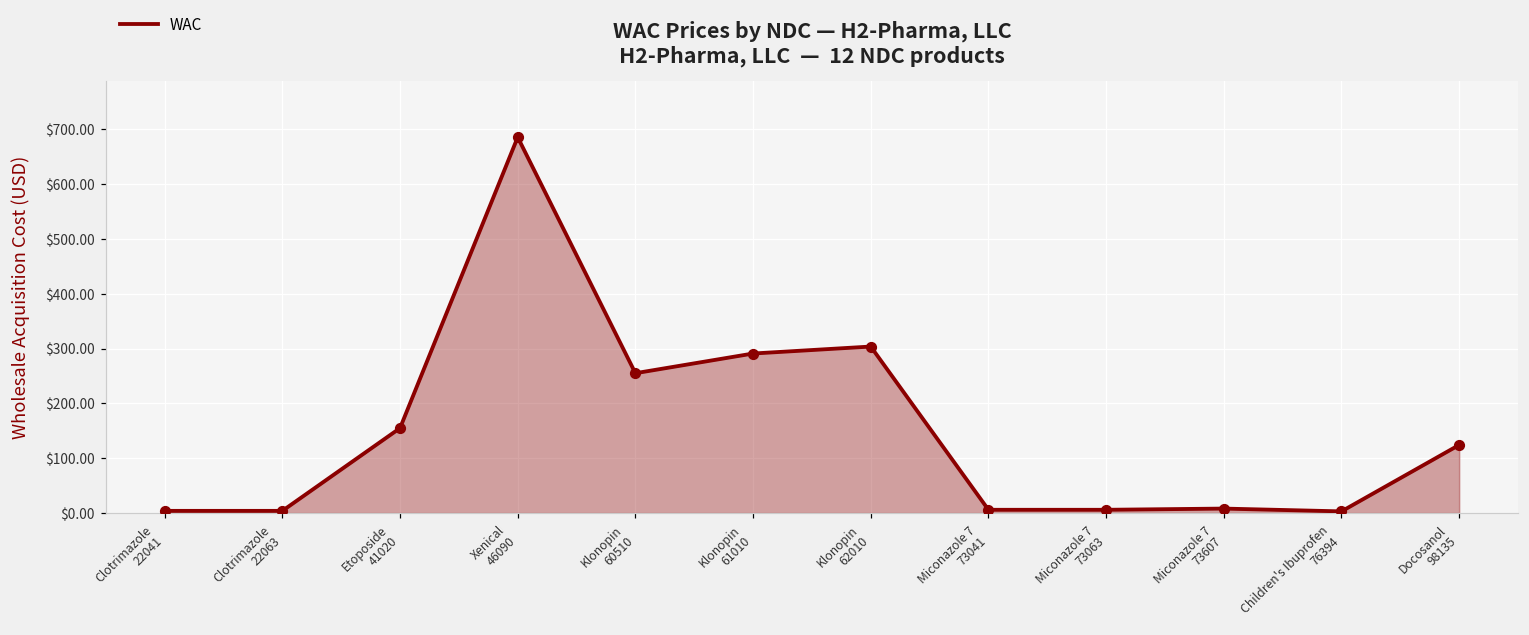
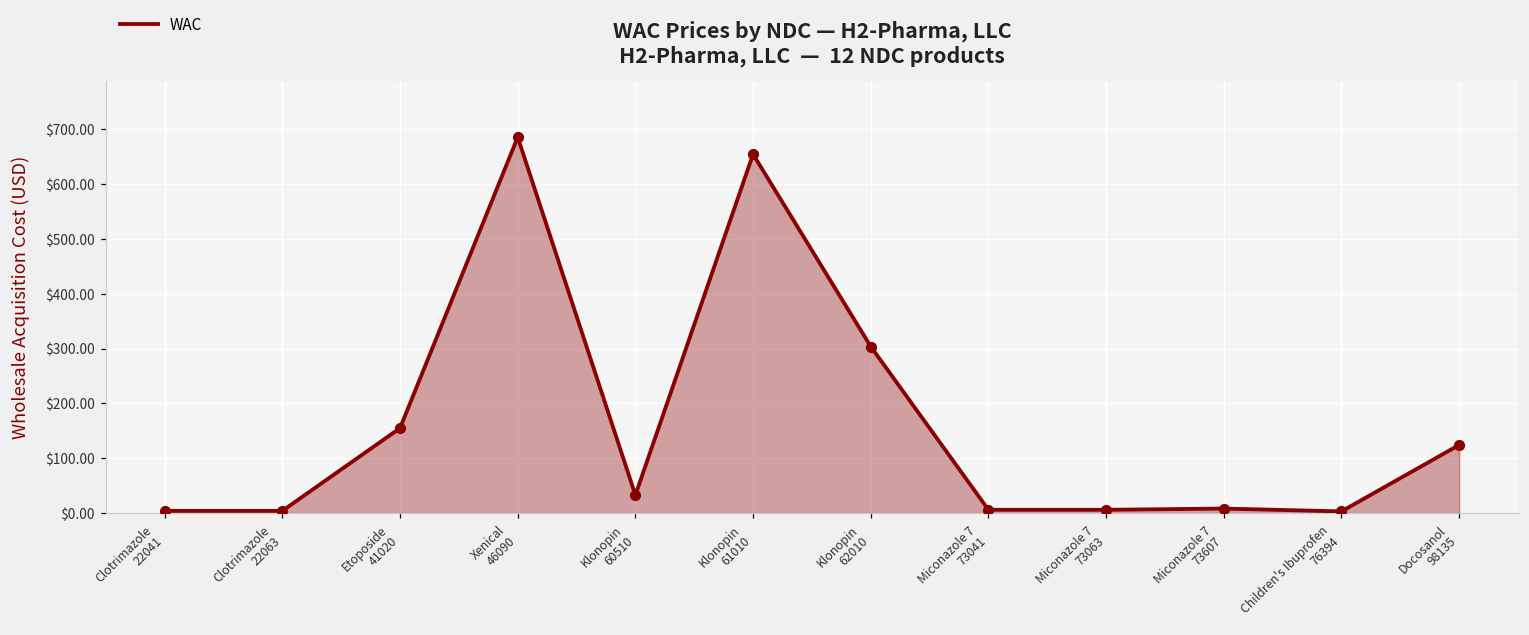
Klonopin 60510: $260 -> $30
Klonopin 61010: $290 -> $650
